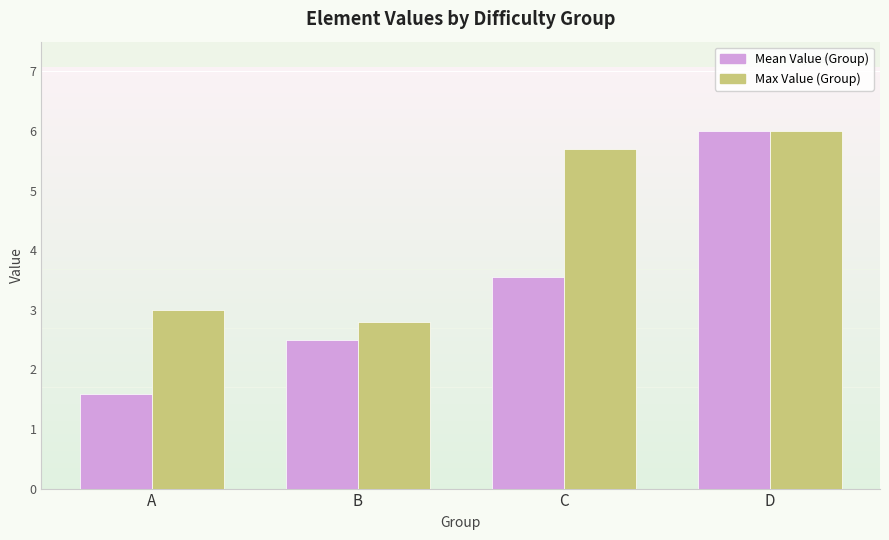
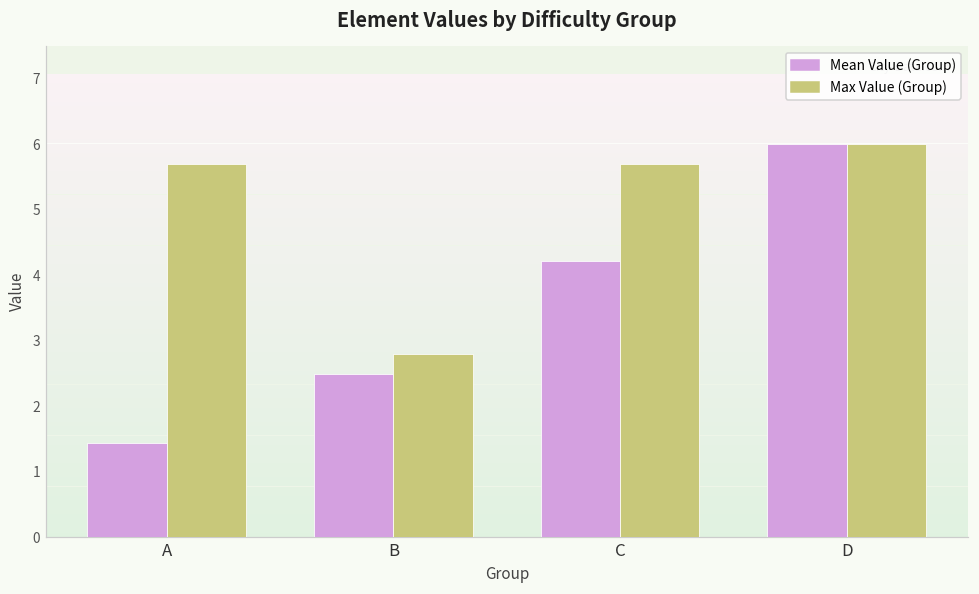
Mean Value (Group), A: 1.6 -> 1.4
Max Value (Group), A: 3.0 -> 5.7
Mean Value (Group), C: 3.6 -> 4.2
